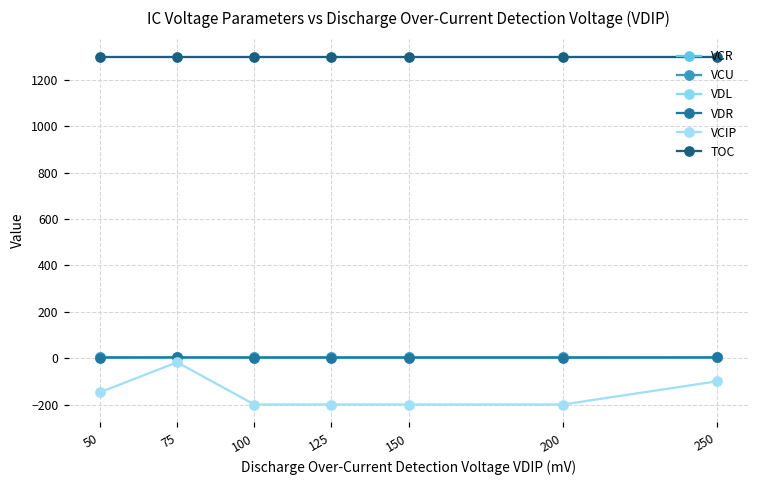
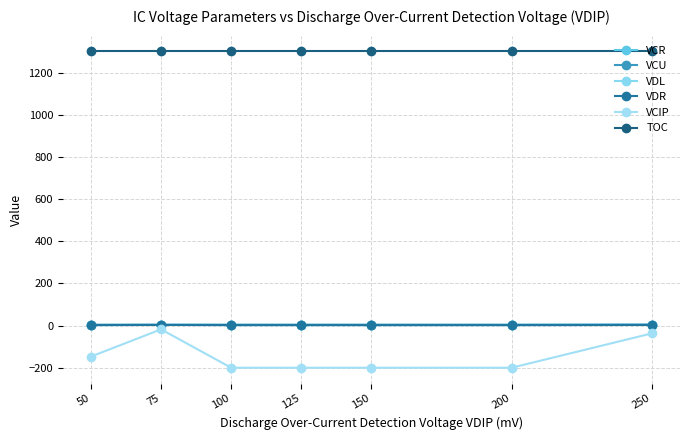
VCIP, 250: -100 -> -40
